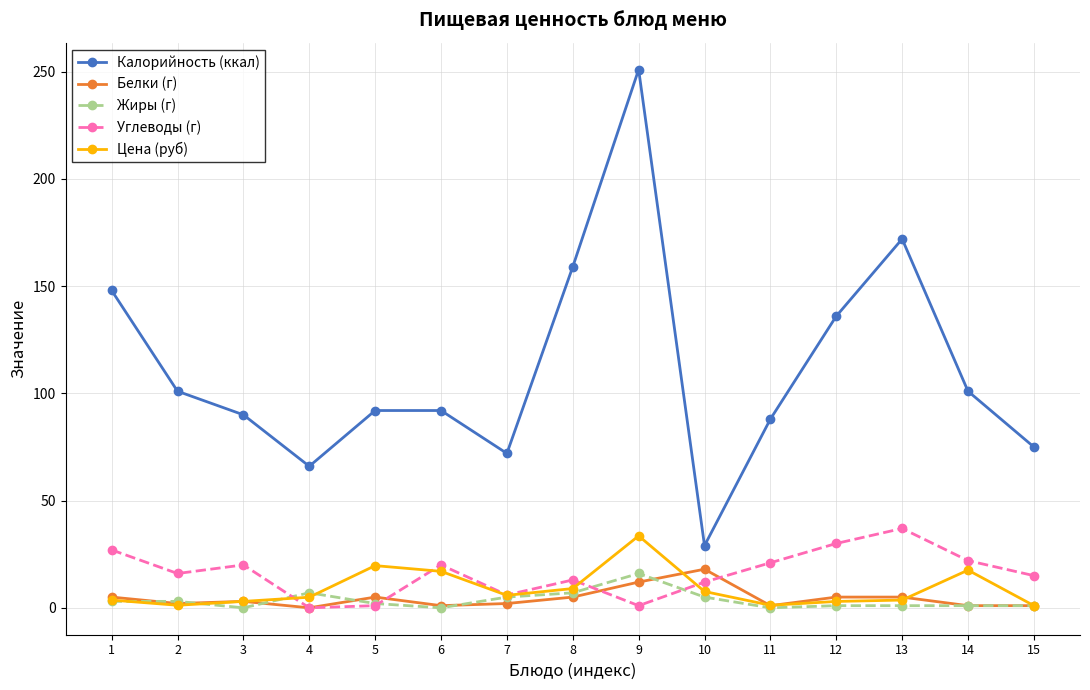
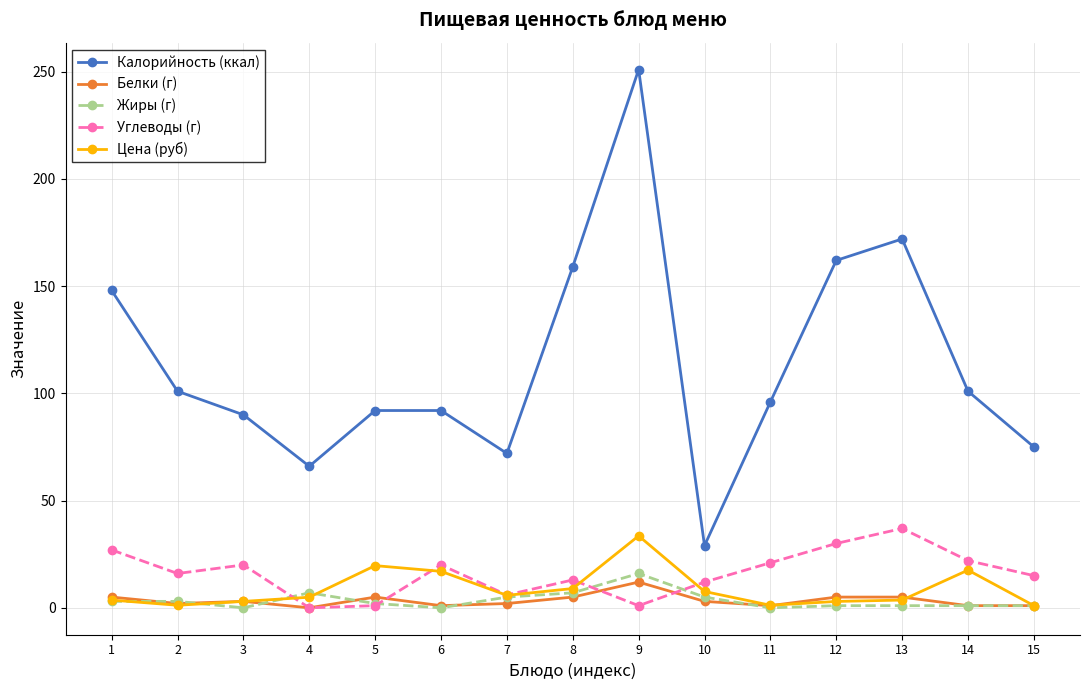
Белки (г), 10: 18 -> 3
Калорийность (ккал), 11: 88 -> 96
Калорийность (ккал), 12: 136 -> 162
